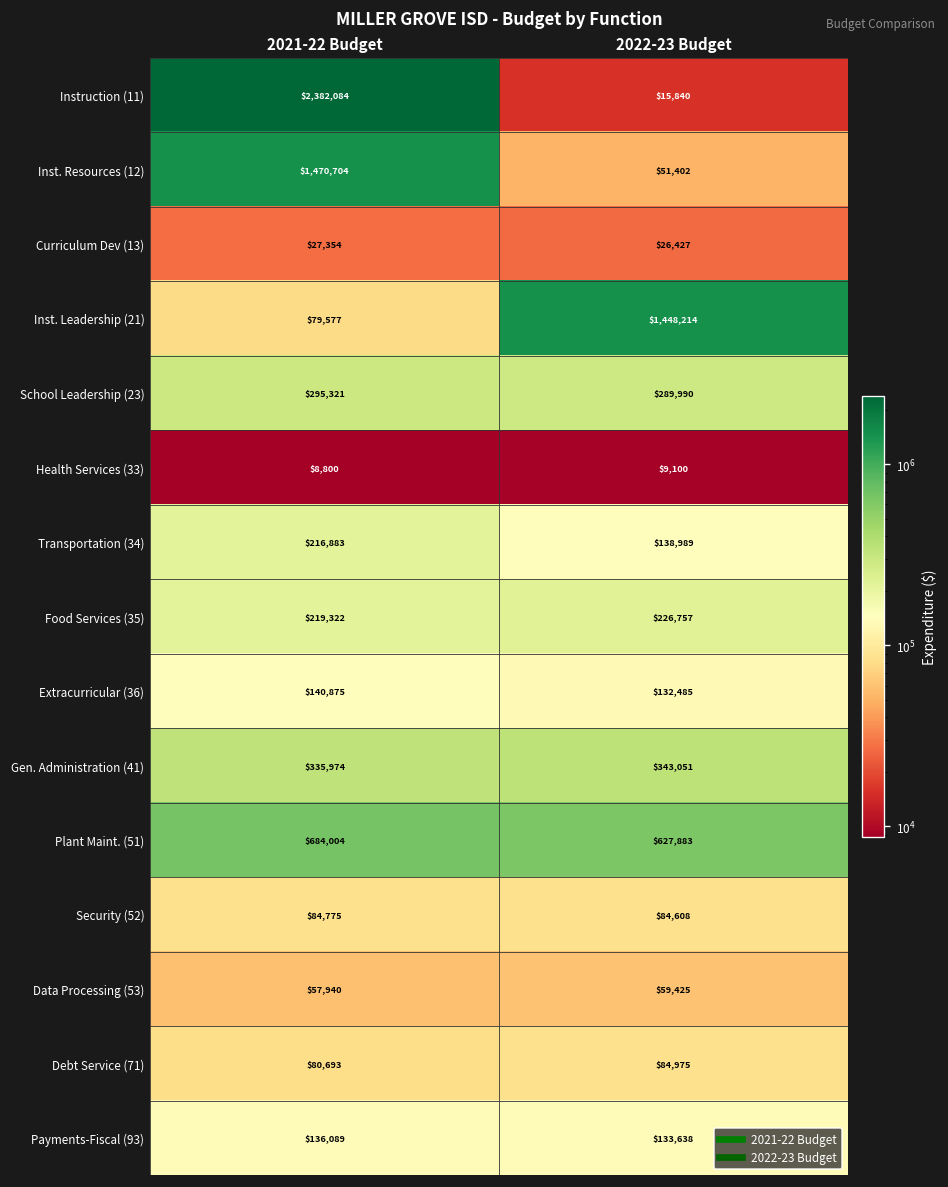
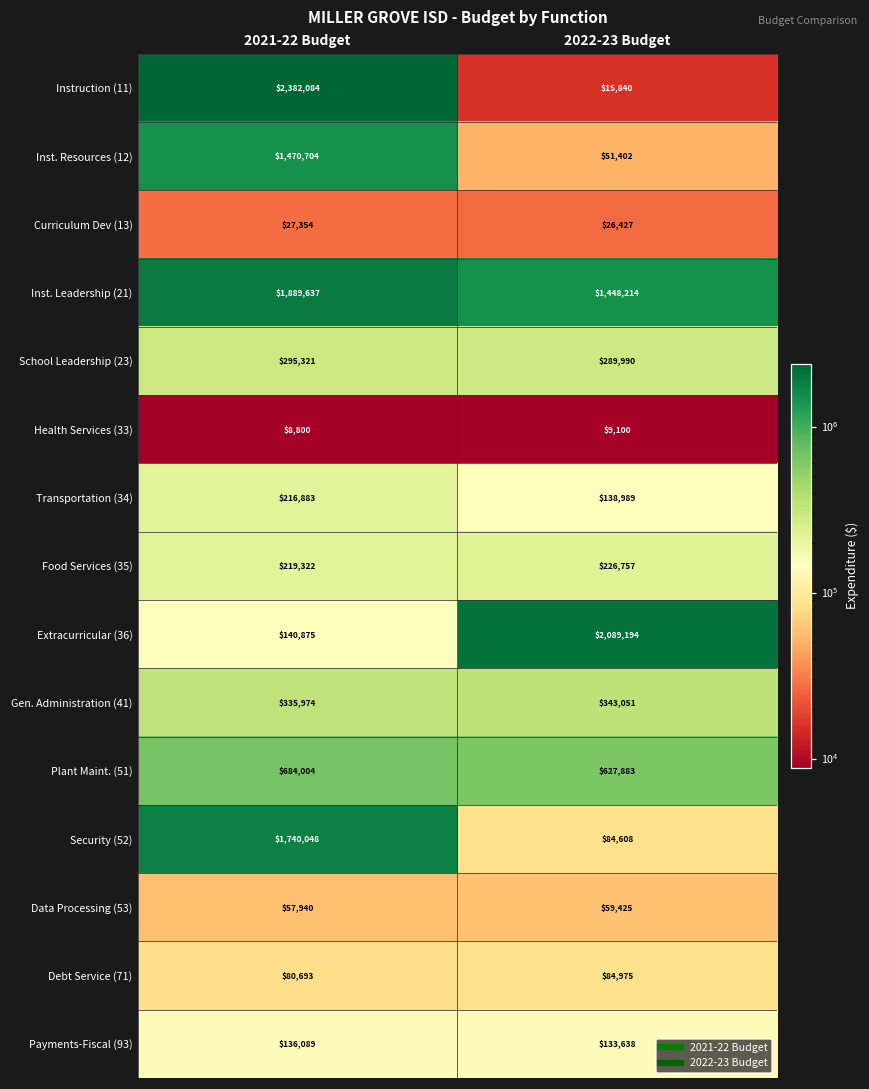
Inst. Leadership (21), 2021-22 Budget: $79,577 -> $1,889,637
Extracurricular (36), 2022-23 Budget: $132,485 -> $2,089,194
Security (52), 2021-22 Budget: $84,775 -> $1,740,048
